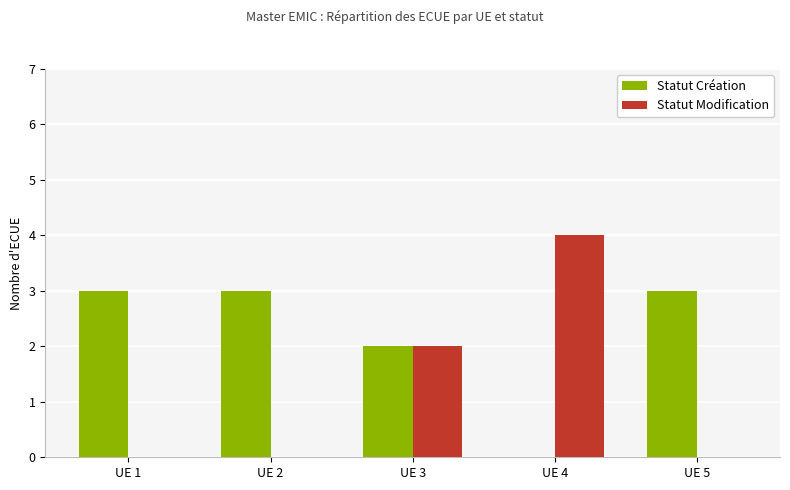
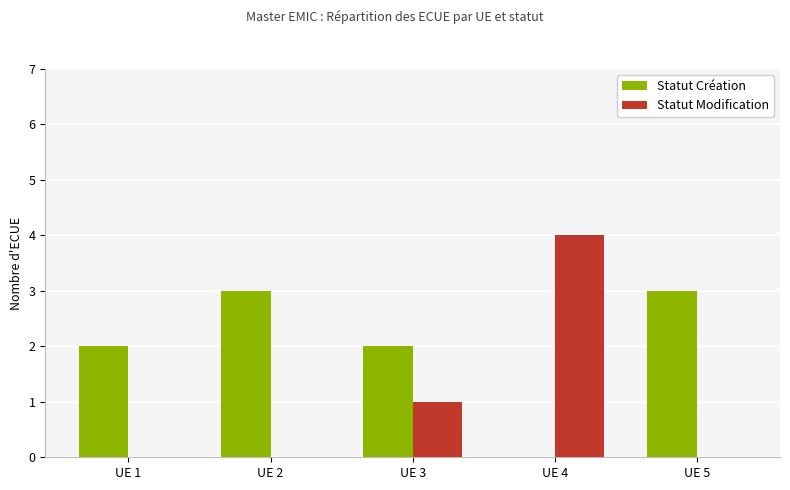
Statut Création, UE 1: 3 -> 2
Statut Modification, UE 3: 2 -> 1
